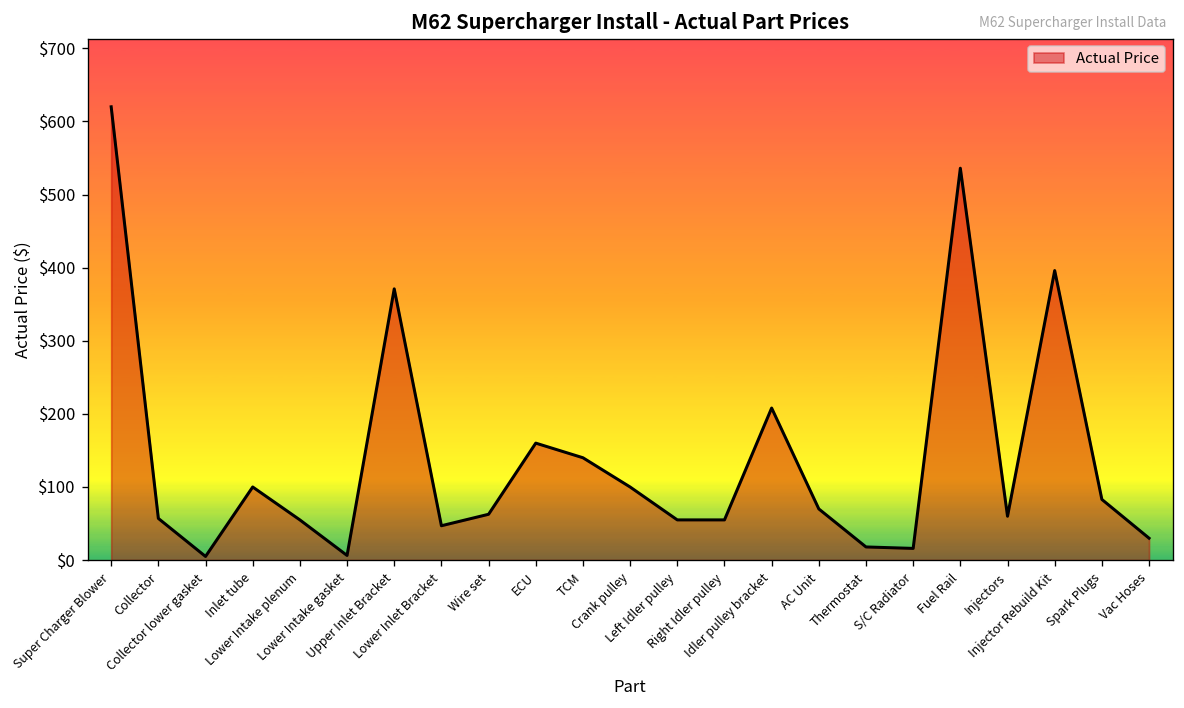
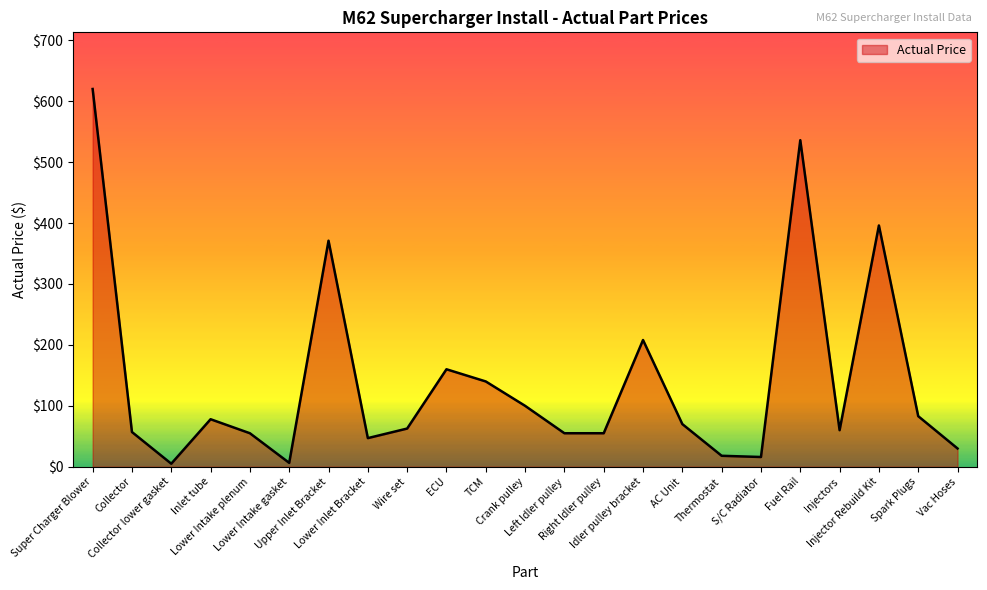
Inlet tube: $100 -> $80
